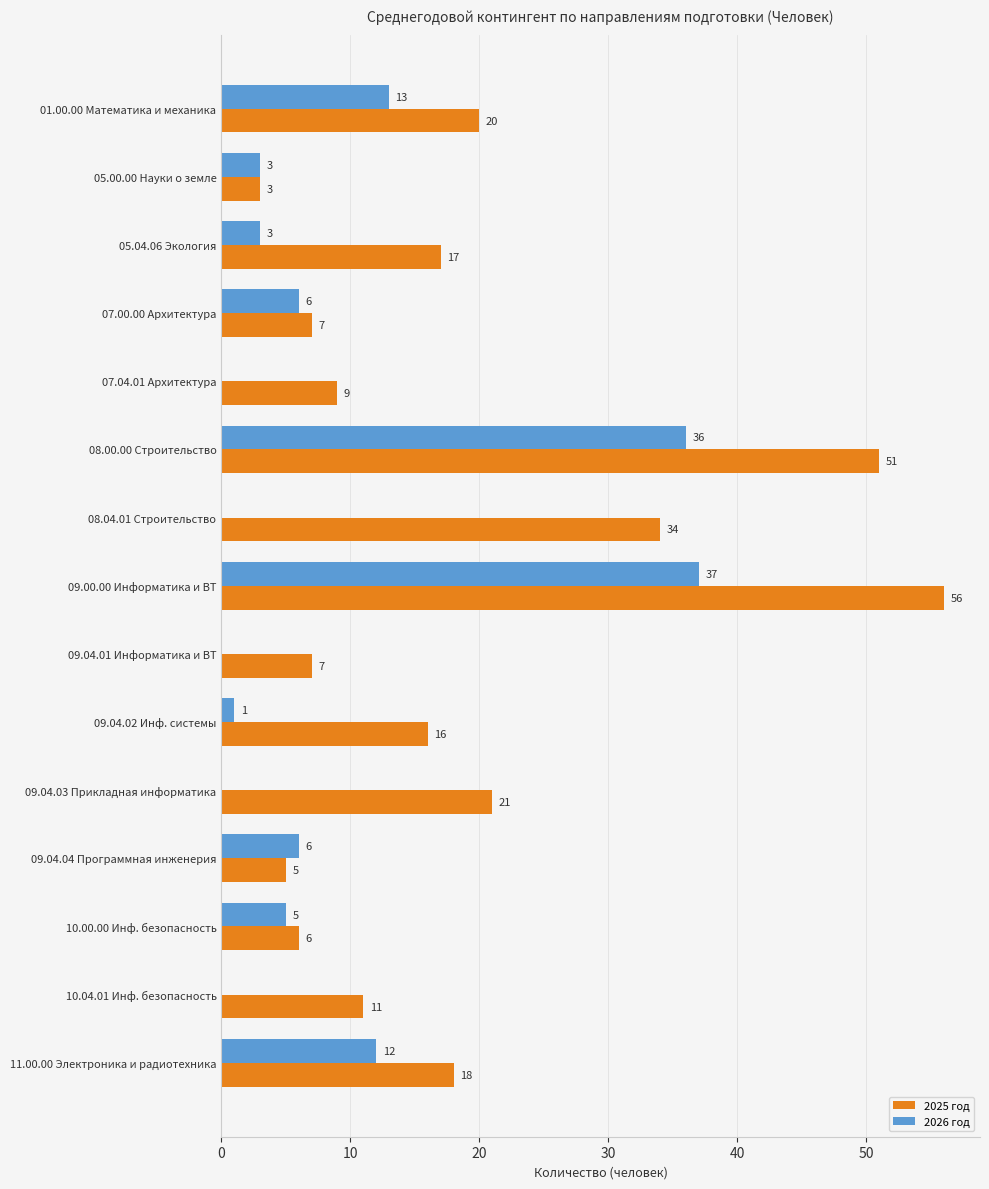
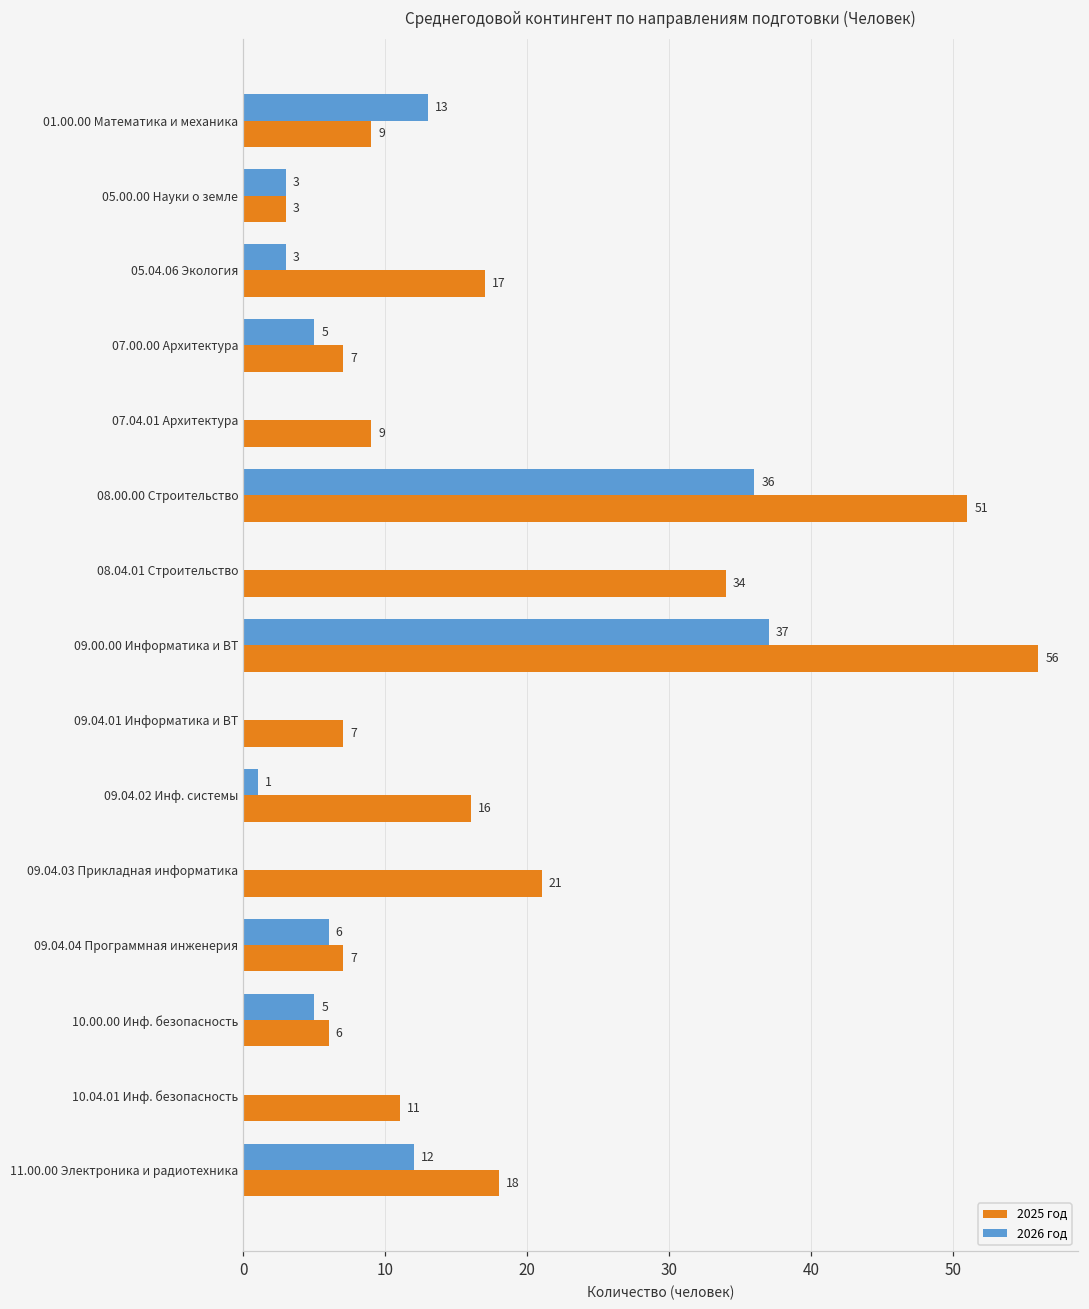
2025 год, 01.00.00 Математика и механика: 20 -> 9
2026 год, 07.00.00 Архитектура: 6 -> 5
2025 год, 09.04.04 Программная инженерия: 5 -> 7
